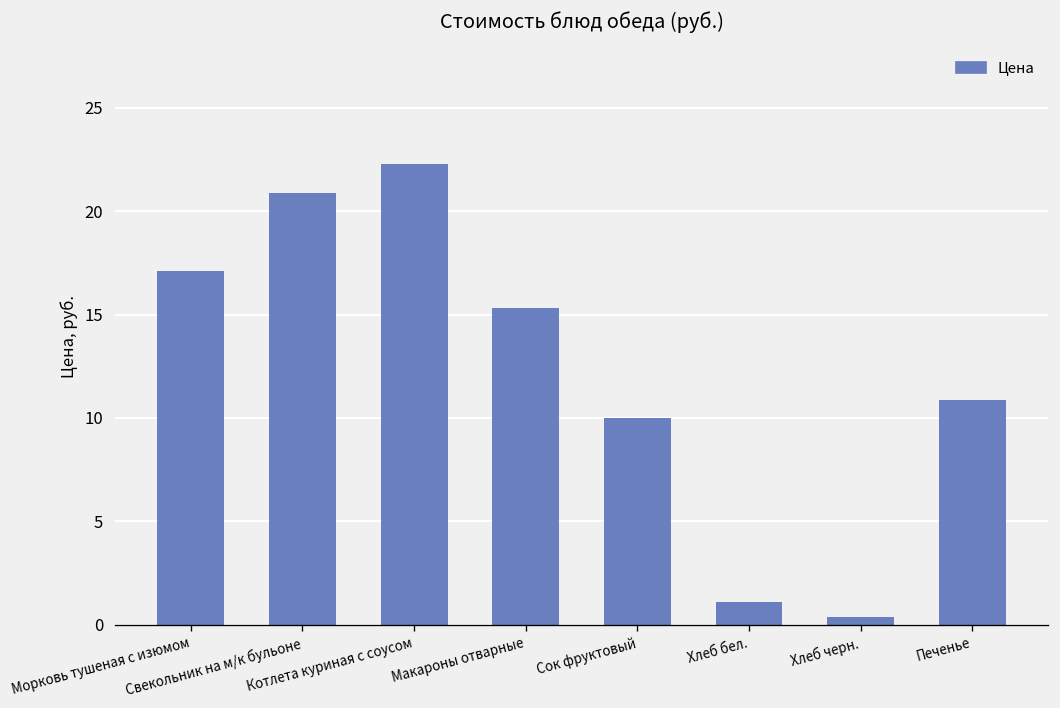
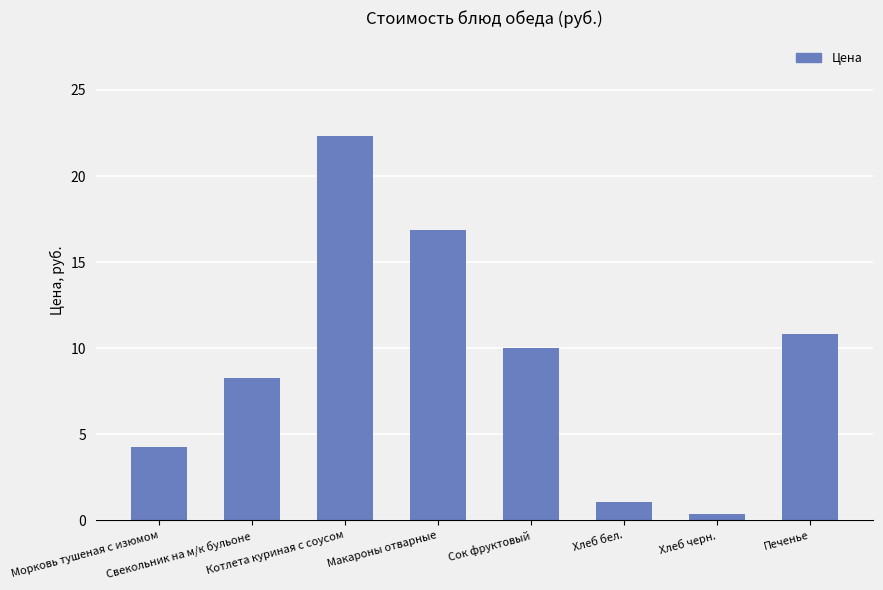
Морковь тушеная с изюмом: 17.1 -> 4.3
Свекольник на м/к бульоне: 20.9 -> 8.3
Макароны отварные: 15.3 -> 16.9
